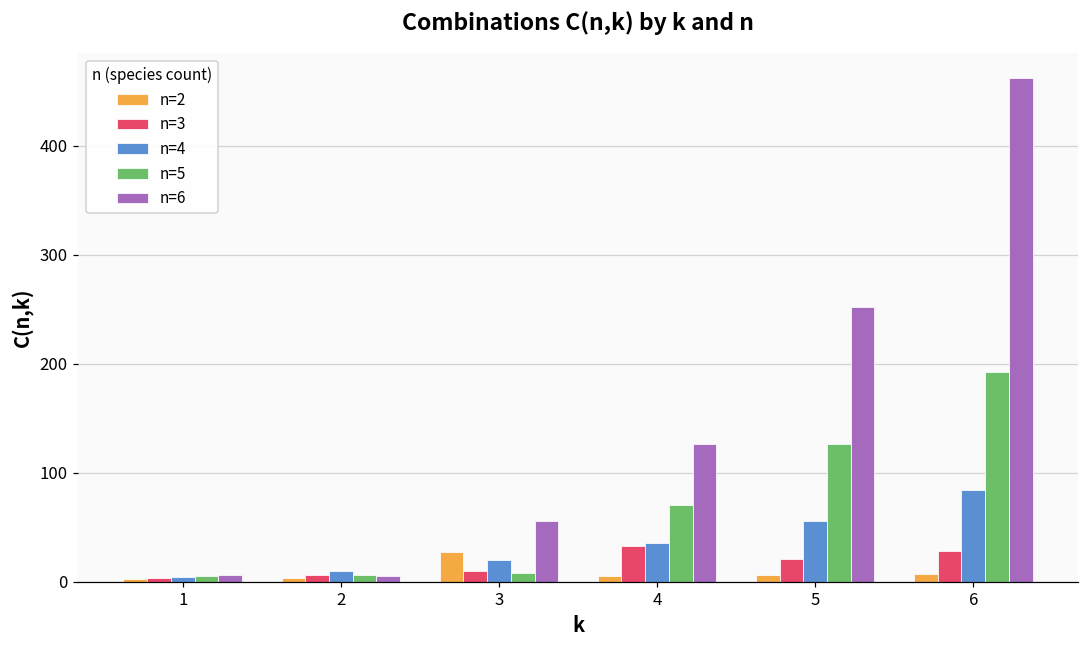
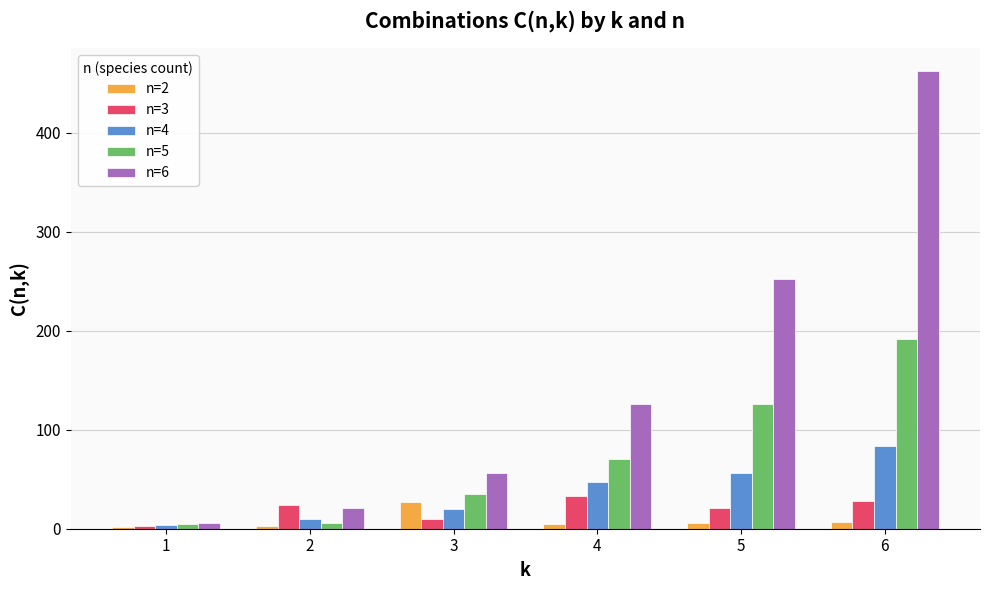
n=3, 2: 10 -> 20
n=6, 2: 10 -> 20
n=5, 3: 10 -> 40
n=4, 4: 40 -> 50
